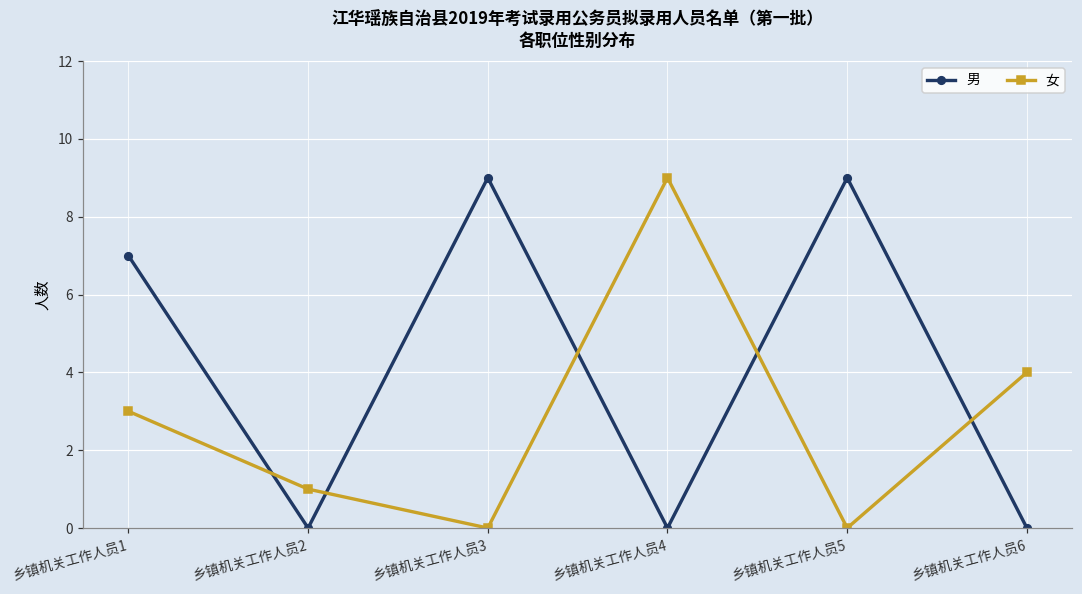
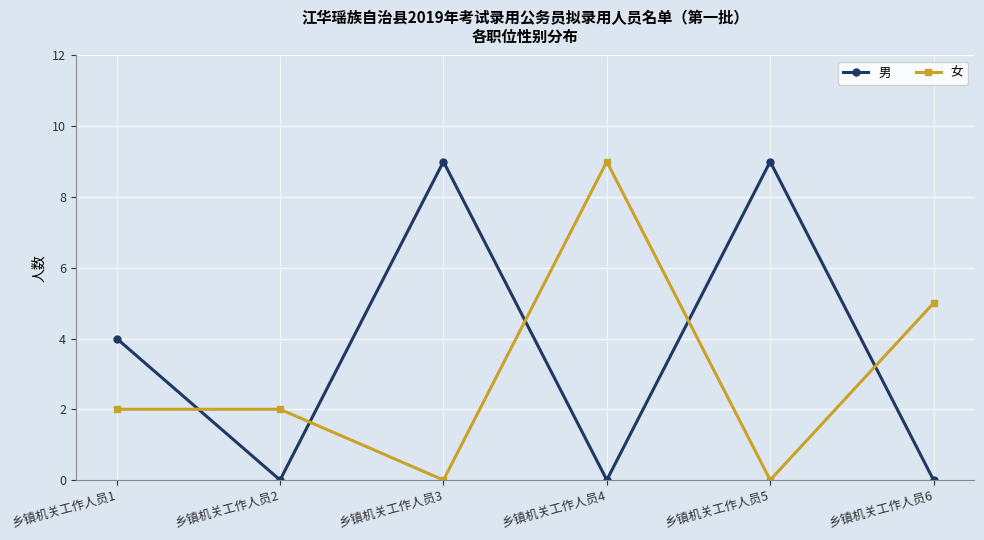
男, 乡镇机关工作人员1: 7 -> 4
女, 乡镇机关工作人员1: 3 -> 2
女, 乡镇机关工作人员2: 1 -> 2
女, 乡镇机关工作人员6: 4 -> 5
